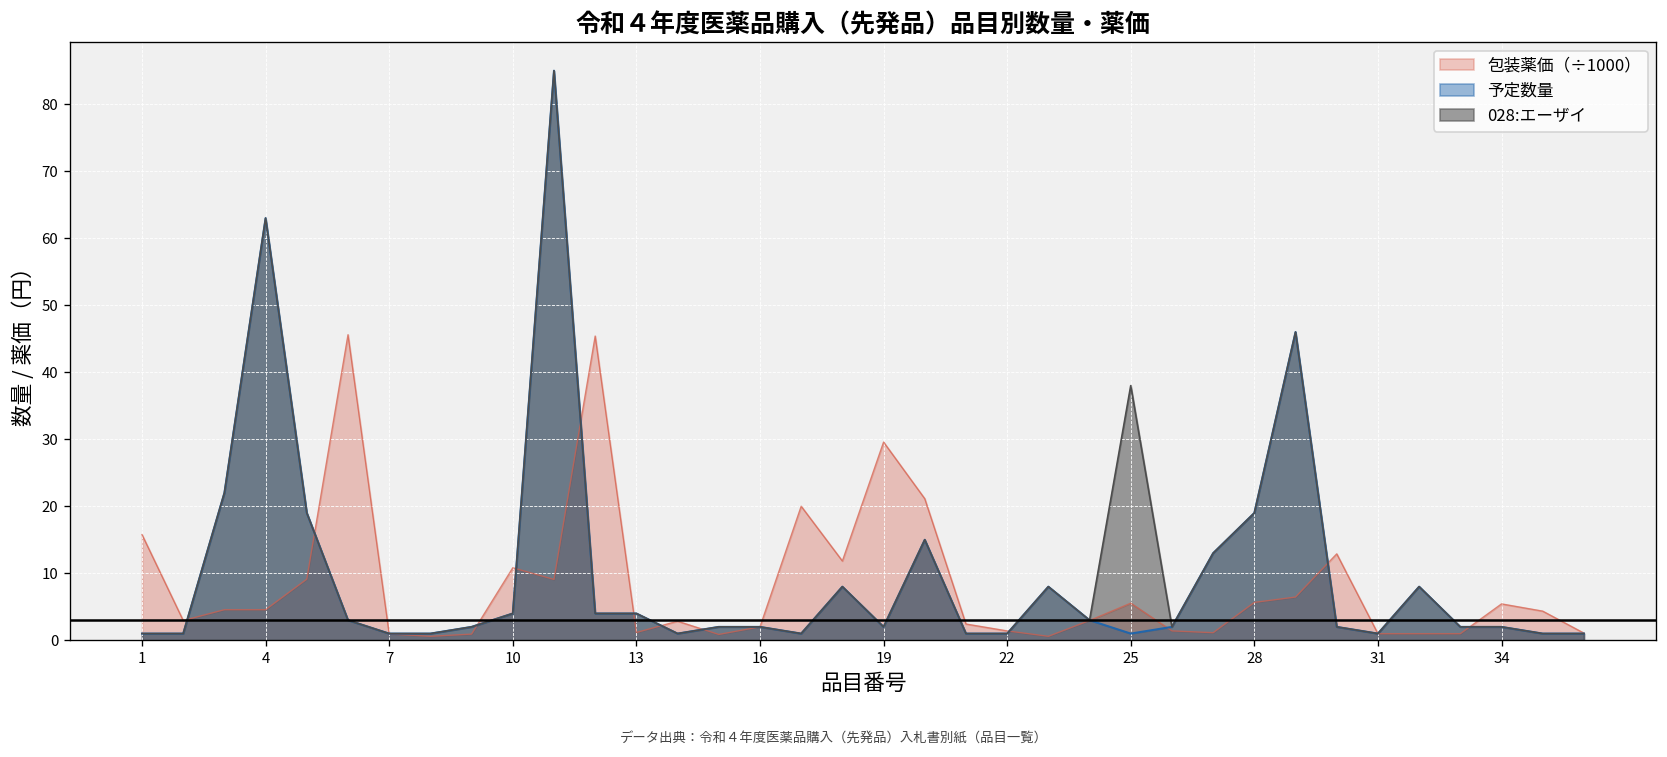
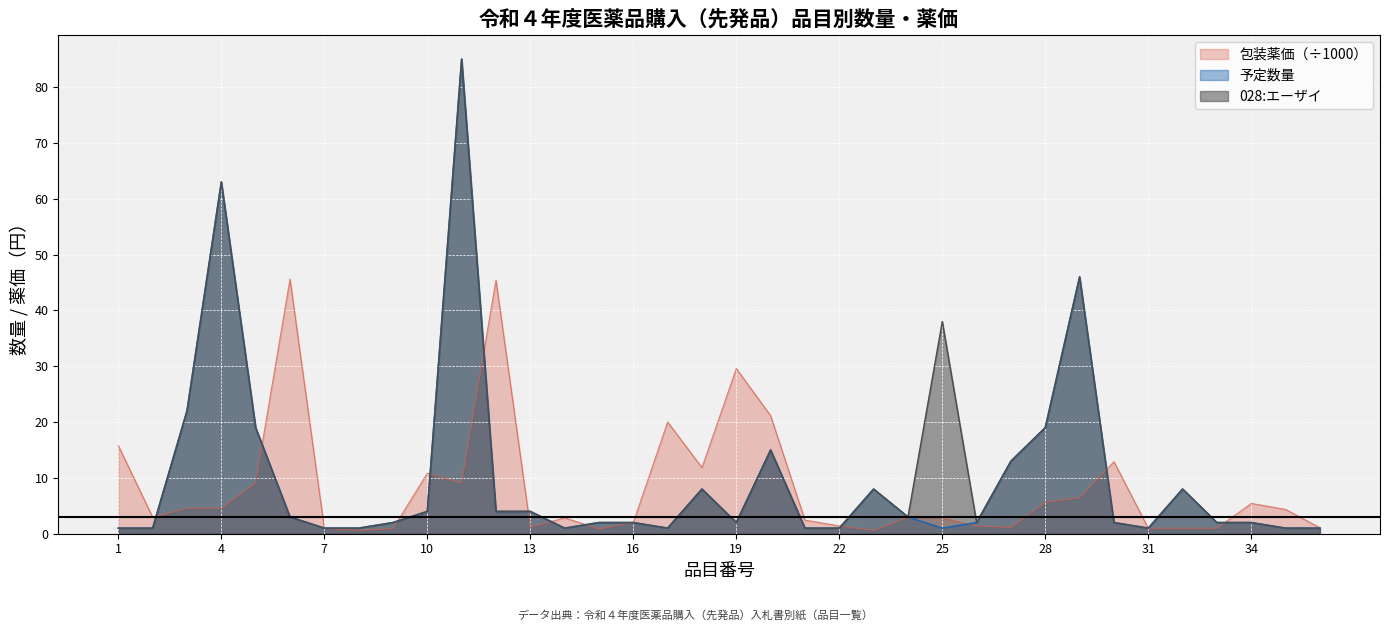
包装薬価（÷1000）, 25: 6 -> 3
